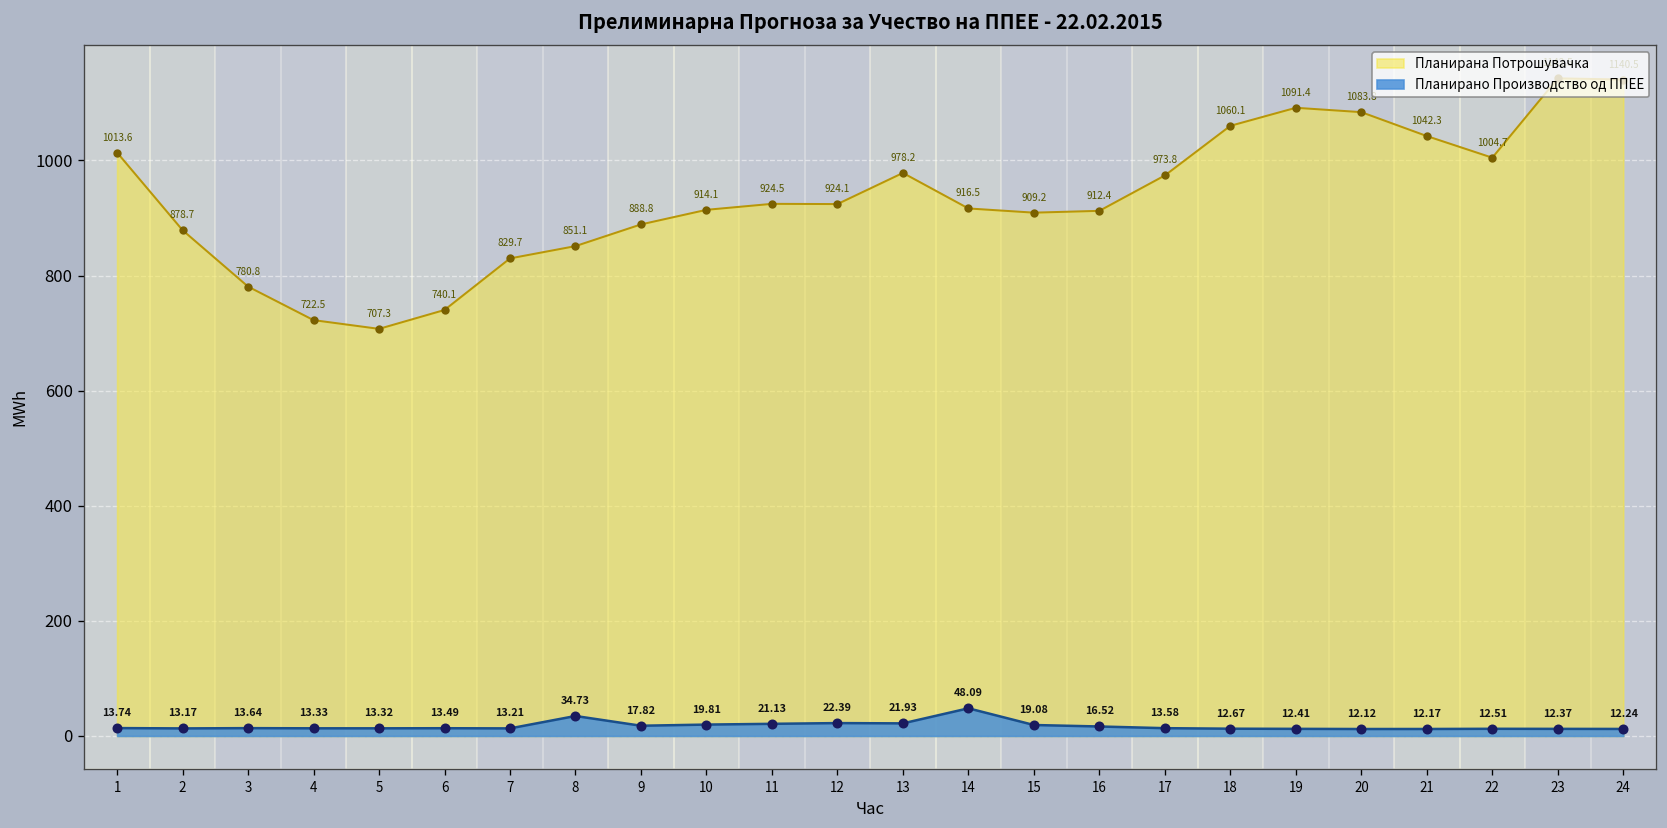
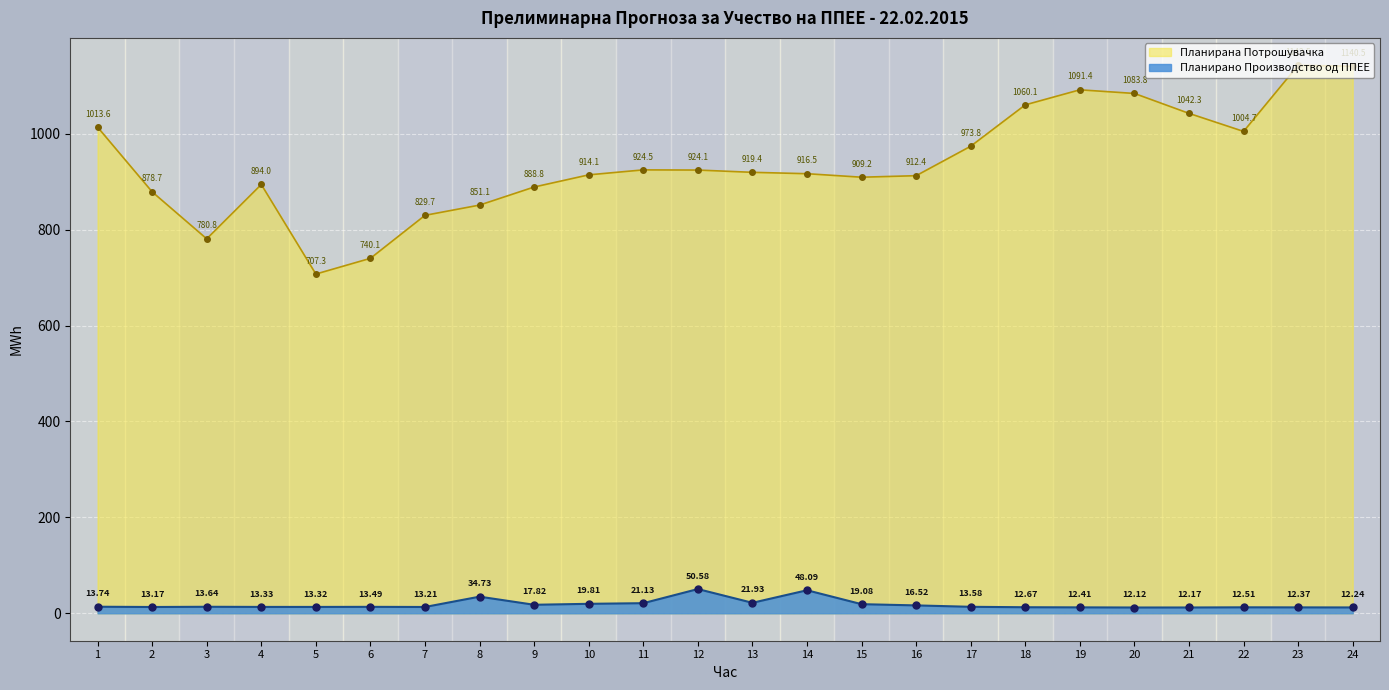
Планирана Потрошувачка, 4: 722.5 -> 894.0
Планирано Производство од ППЕЕ, 12: 22.39 -> 50.58
Планирана Потрошувачка, 13: 978.2 -> 919.4
